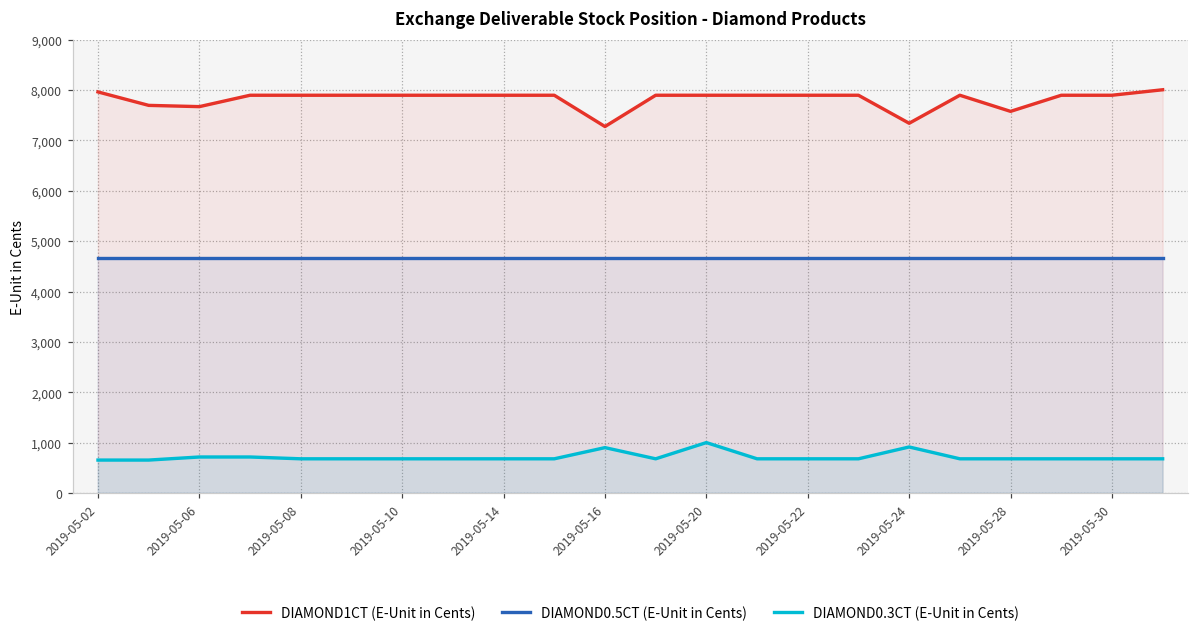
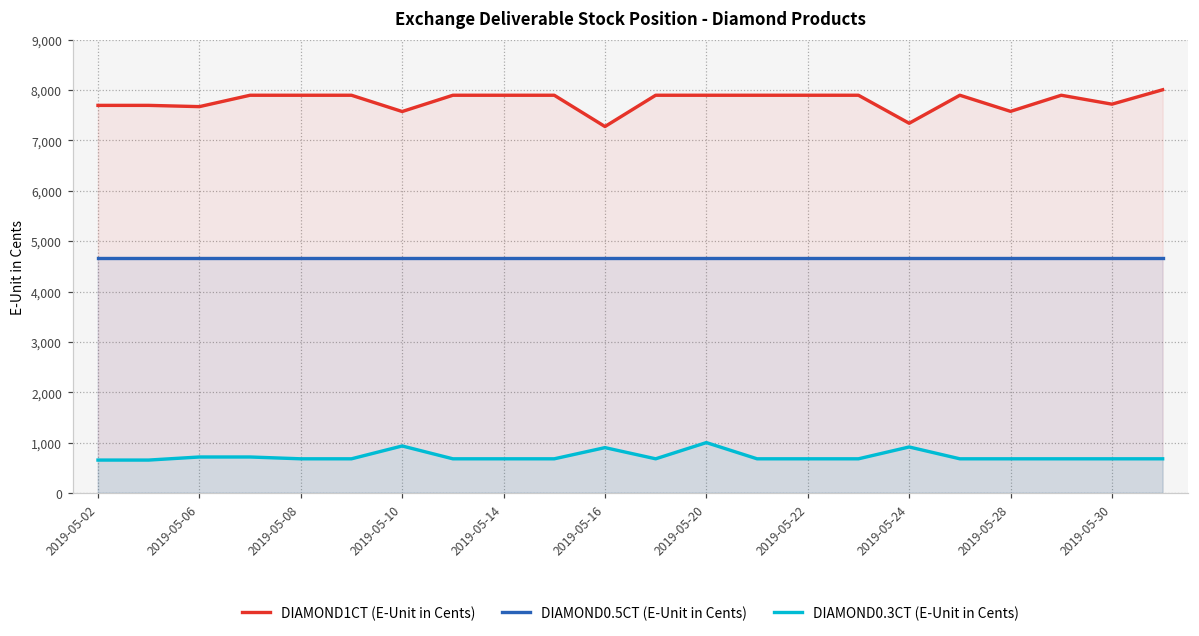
DIAMOND1CT (E-Unit in Cents), 2019-05-02: 8,000 -> 7,700
DIAMOND1CT (E-Unit in Cents), 2019-05-10: 7,900 -> 7,600
DIAMOND0.3CT (E-Unit in Cents), 2019-05-10: 700 -> 900
DIAMOND1CT (E-Unit in Cents), 2019-05-30: 7,900 -> 7,700
